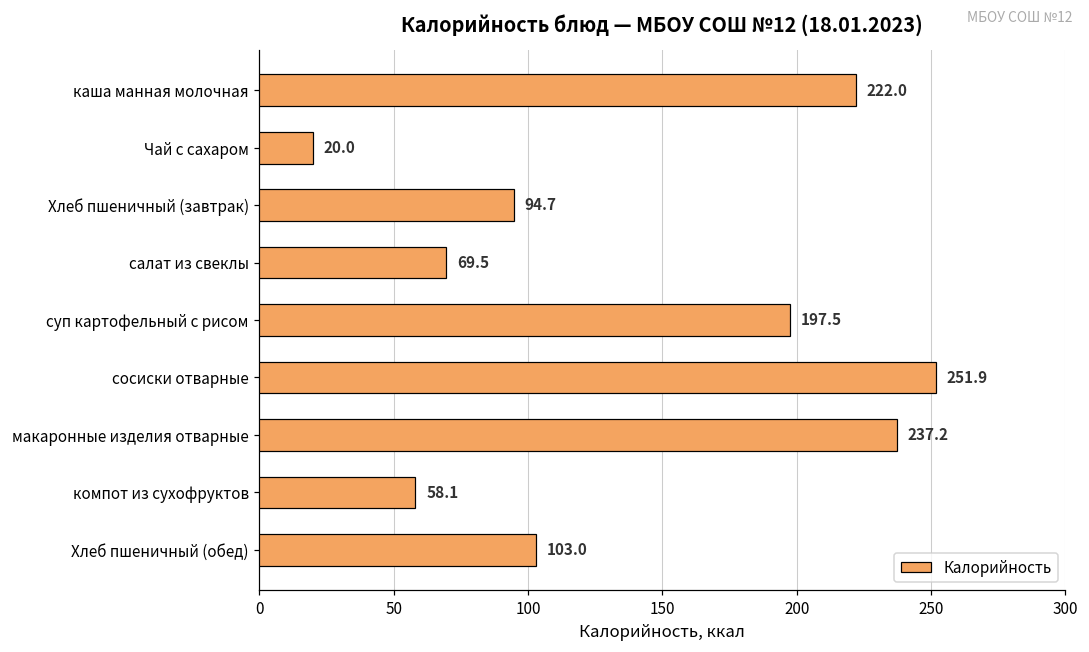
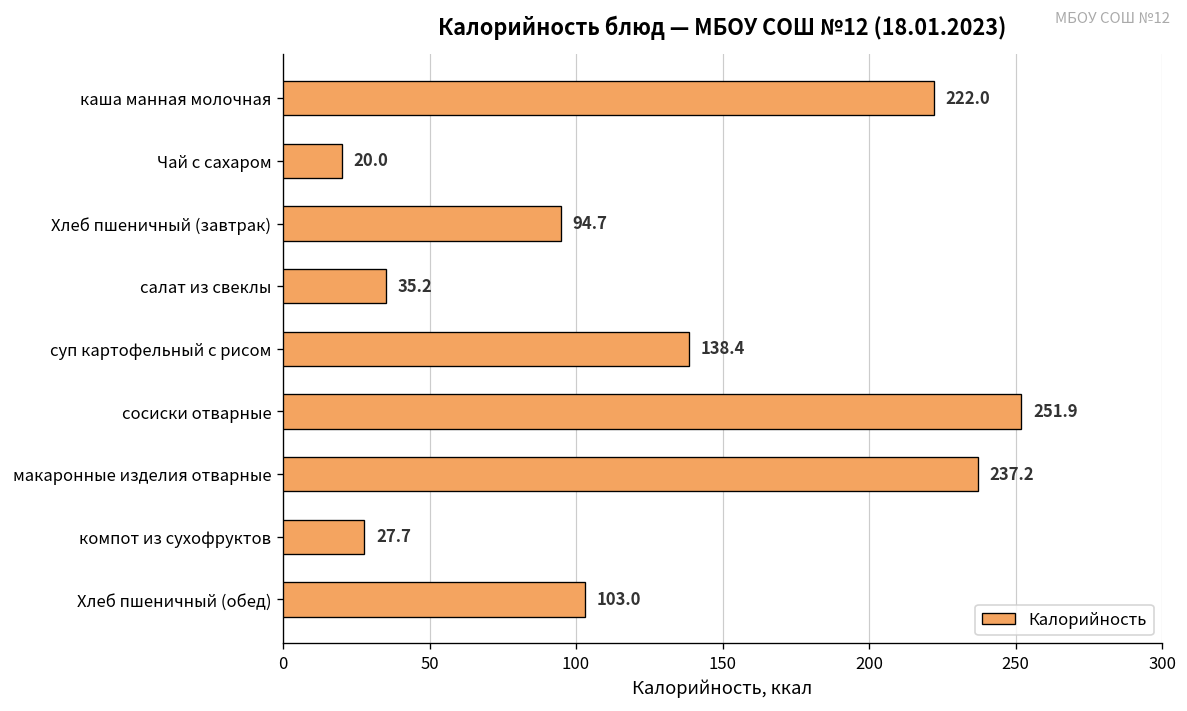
салат из свеклы: 69.5 -> 35.2
суп картофельный с рисом: 197.5 -> 138.4
компот из сухофруктов: 58.1 -> 27.7
